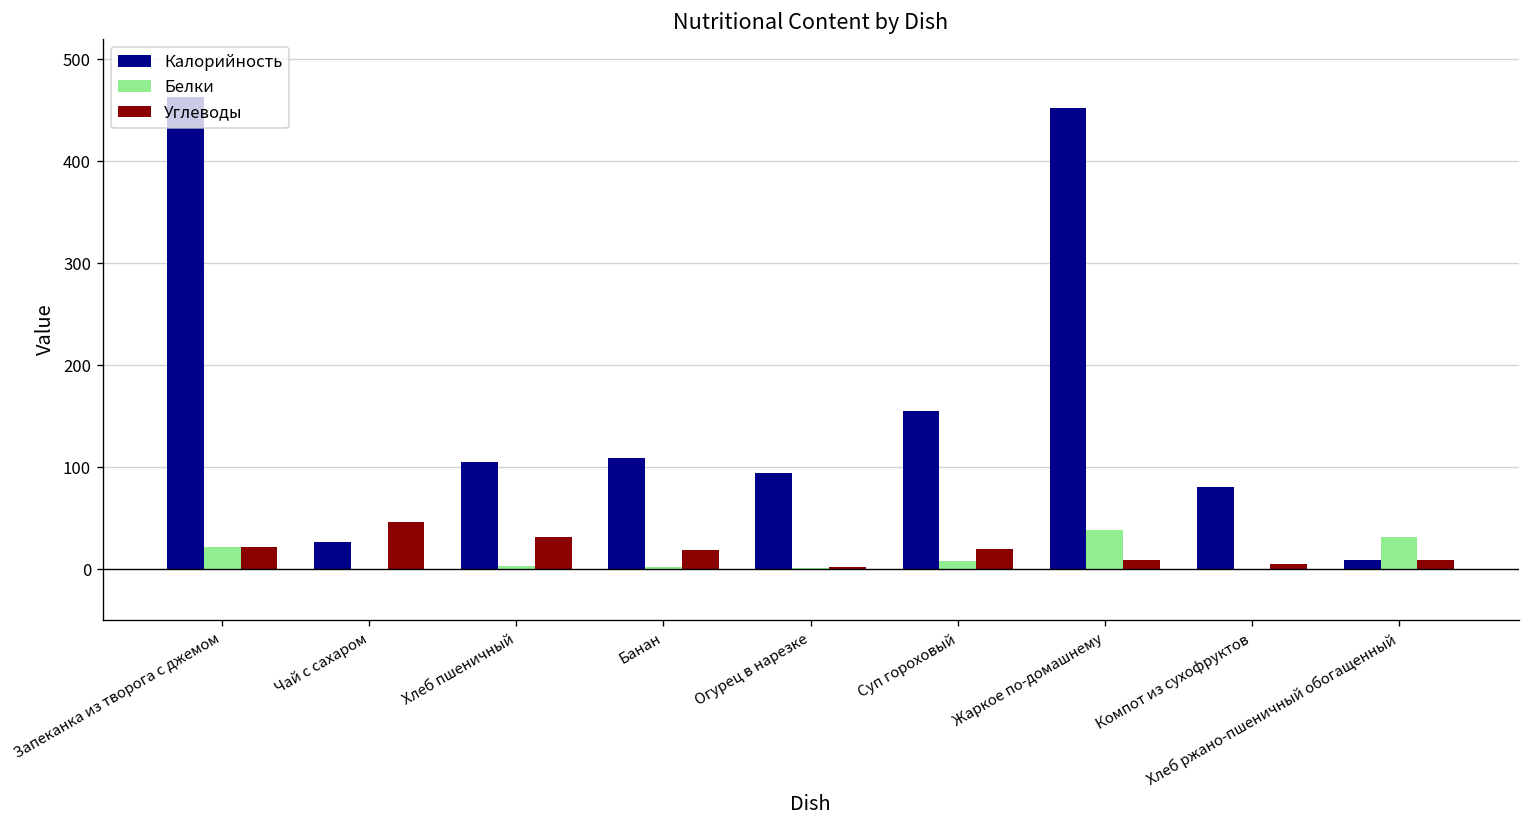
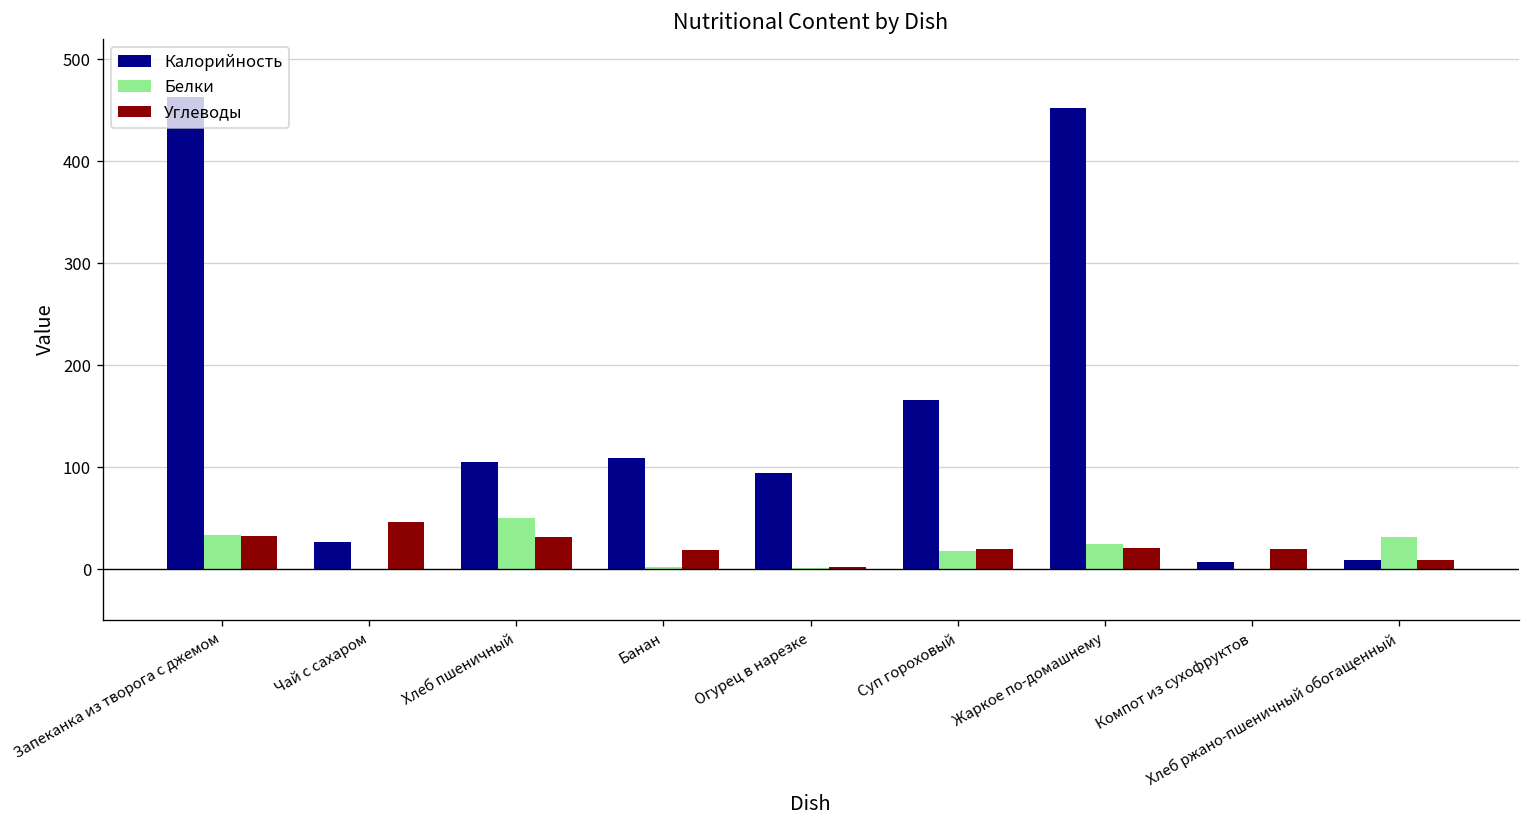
Белки, Запеканка из творога с джемом: 20 -> 30
Углеводы, Запеканка из творога с джемом: 20 -> 30
Белки, Хлеб пшеничный: 0 -> 50
Калорийность, Суп гороховый: 160 -> 170
Белки, Суп гороховый: 10 -> 20
Белки, Жаркое по-домашнему: 40 -> 30
Углеводы, Жаркое по-домашнему: 10 -> 20
Калорийность, Компот из сухофруктов: 80 -> 10
Углеводы, Компот из сухофруктов: 0 -> 20
